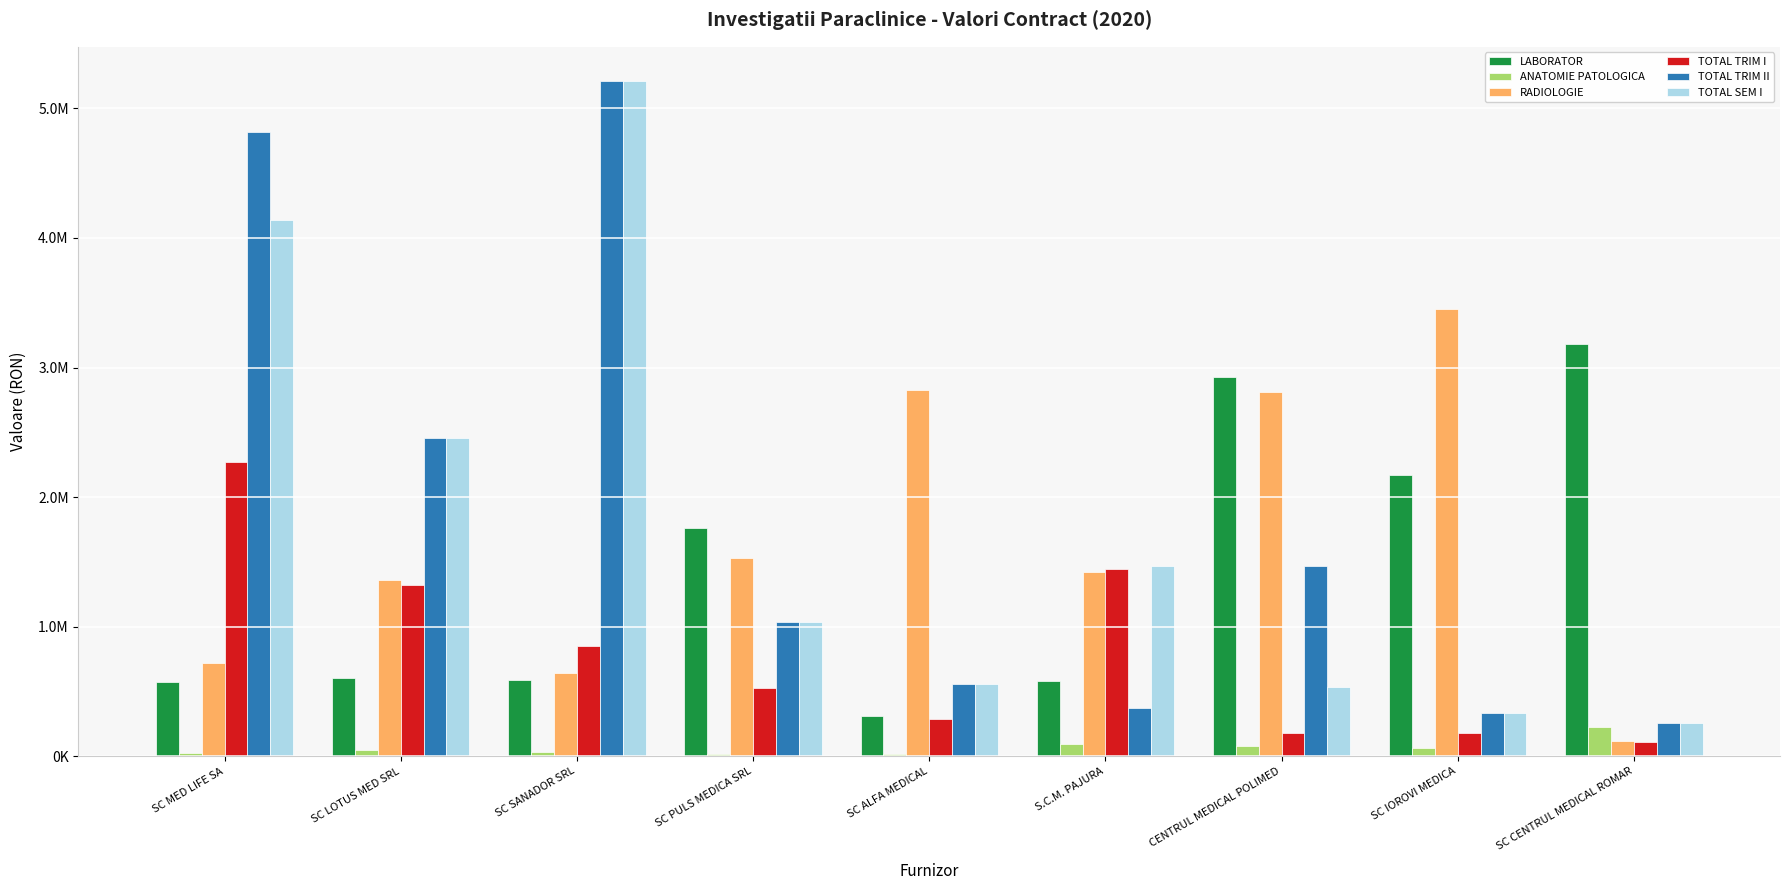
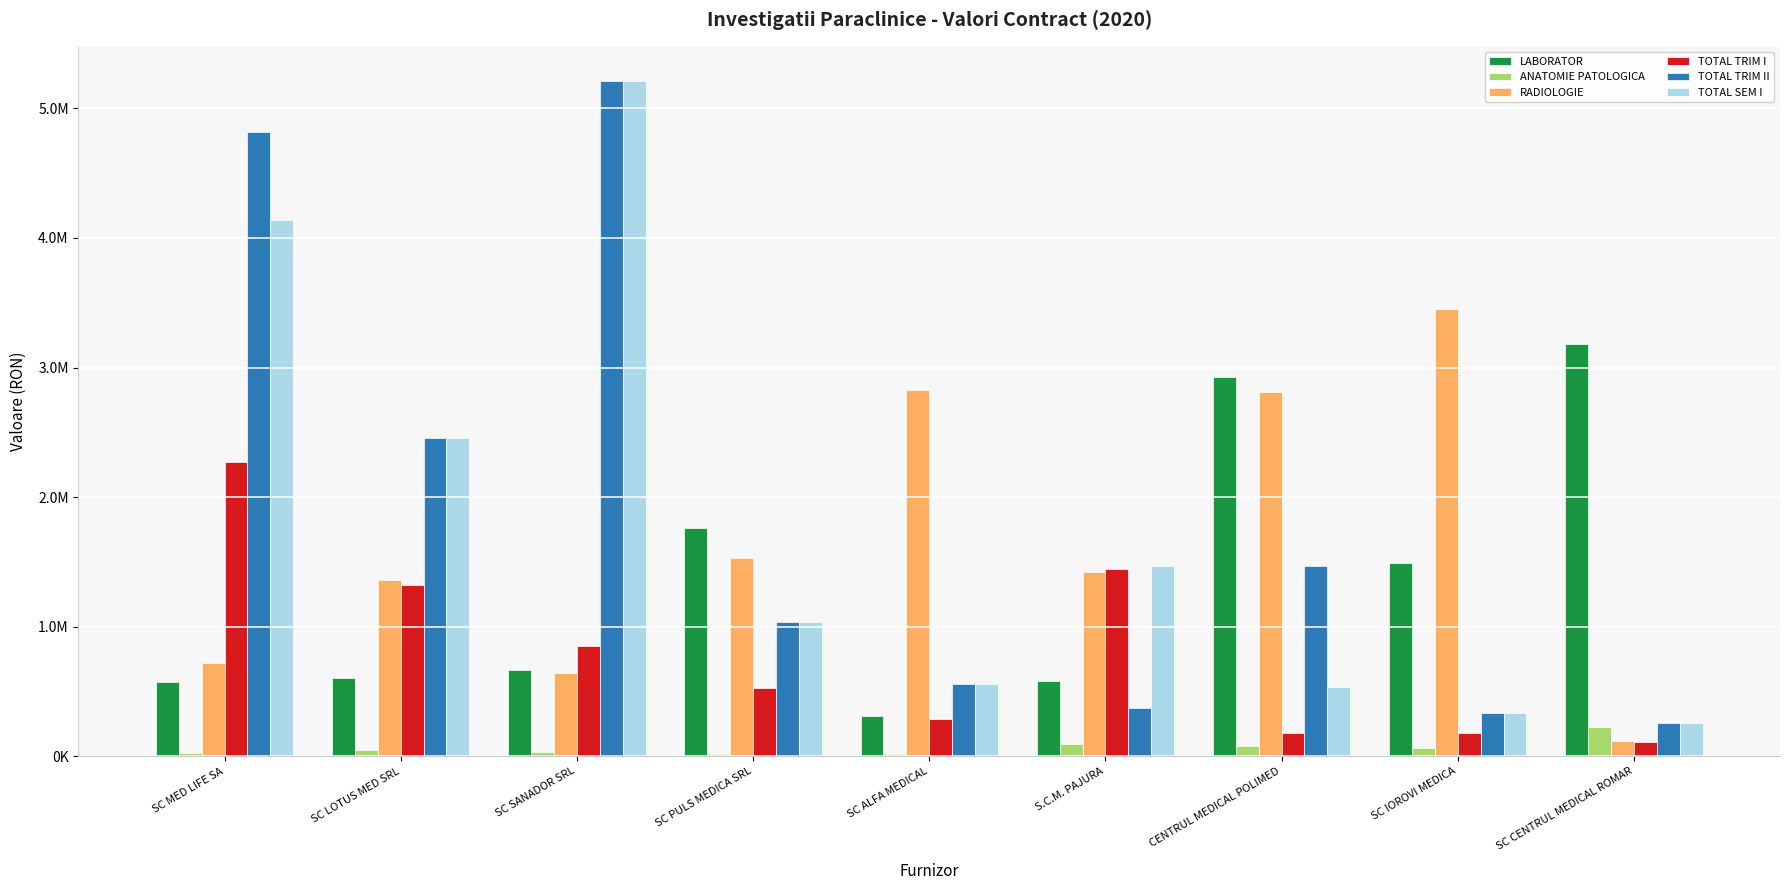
LABORATOR, SC SANADOR SRL: 590000 -> 660000
LABORATOR, SC IOROVI MEDICA: 2170000 -> 1490000
